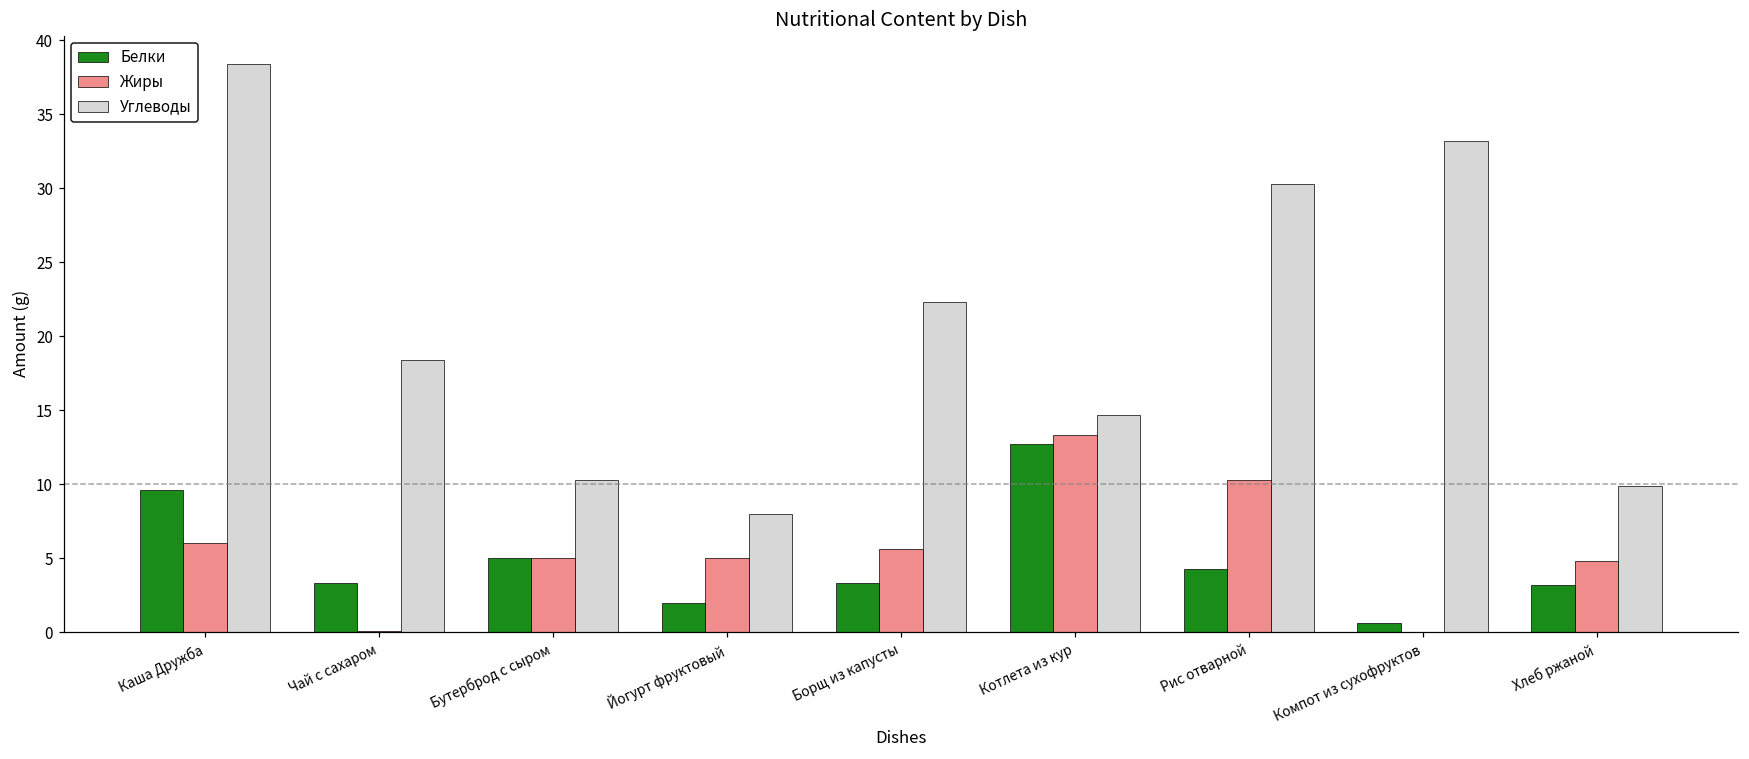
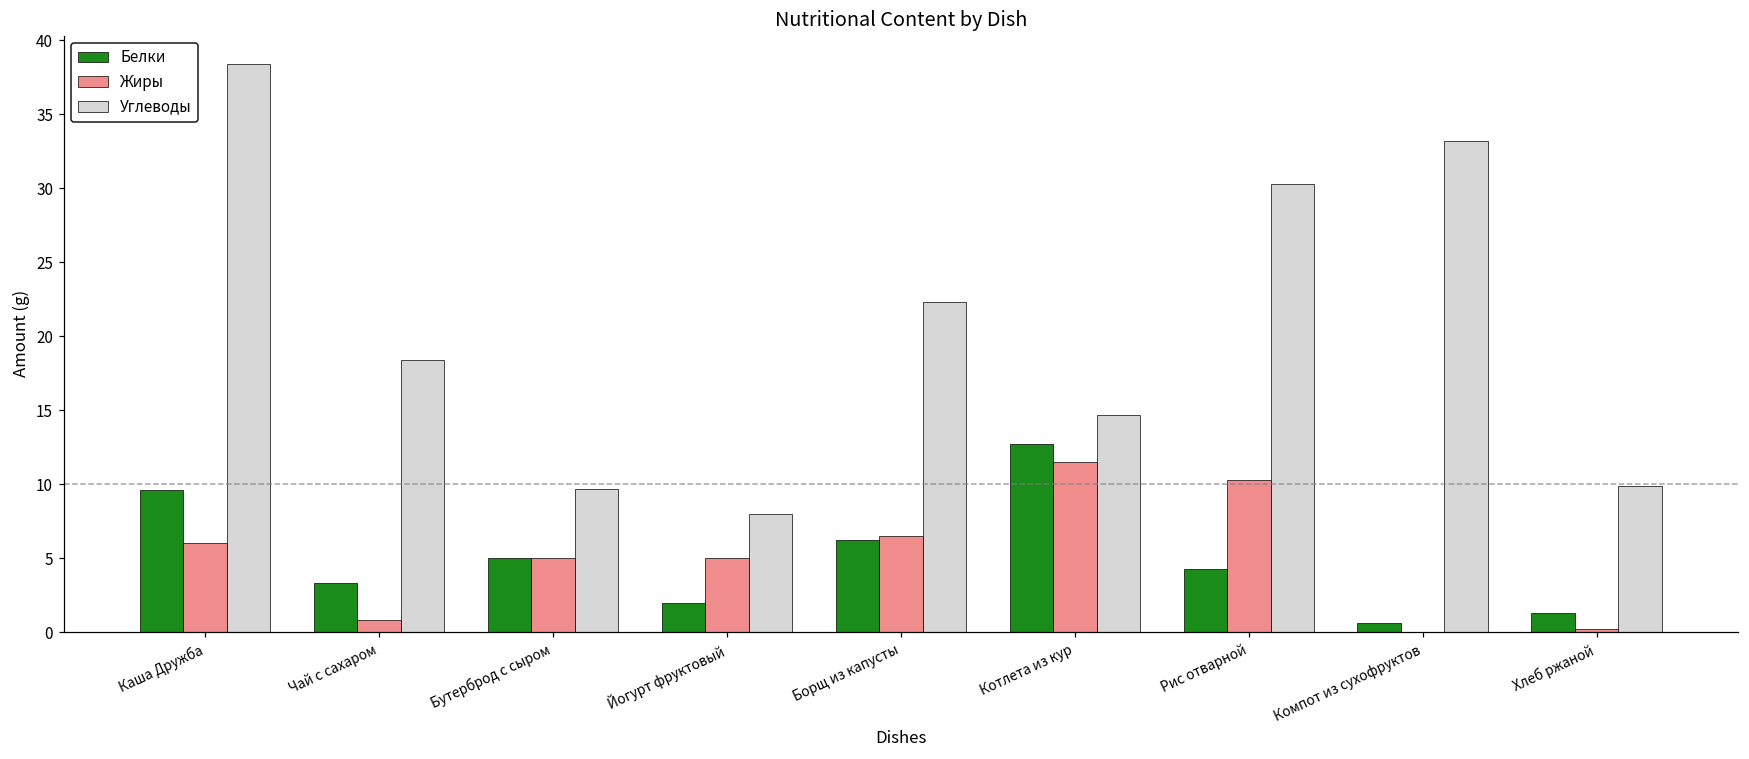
Жиры, Чай с сахаром: 0.1 -> 0.8
Углеводы, Бутерброд с сыром: 10.3 -> 9.7
Белки, Борщ из капусты: 3.3 -> 6.2
Жиры, Борщ из капусты: 5.6 -> 6.5
Жиры, Котлета из кур: 13.3 -> 11.5
Белки, Хлеб ржаной: 3.2 -> 1.3
Жиры, Хлеб ржаной: 4.8 -> 0.2
